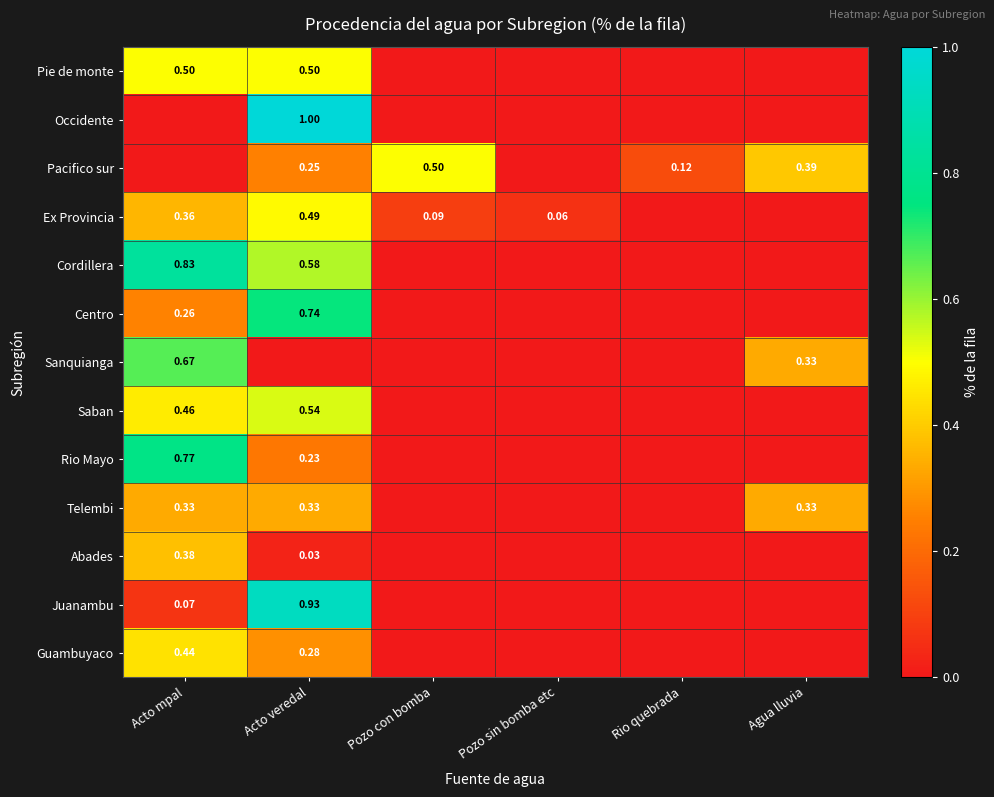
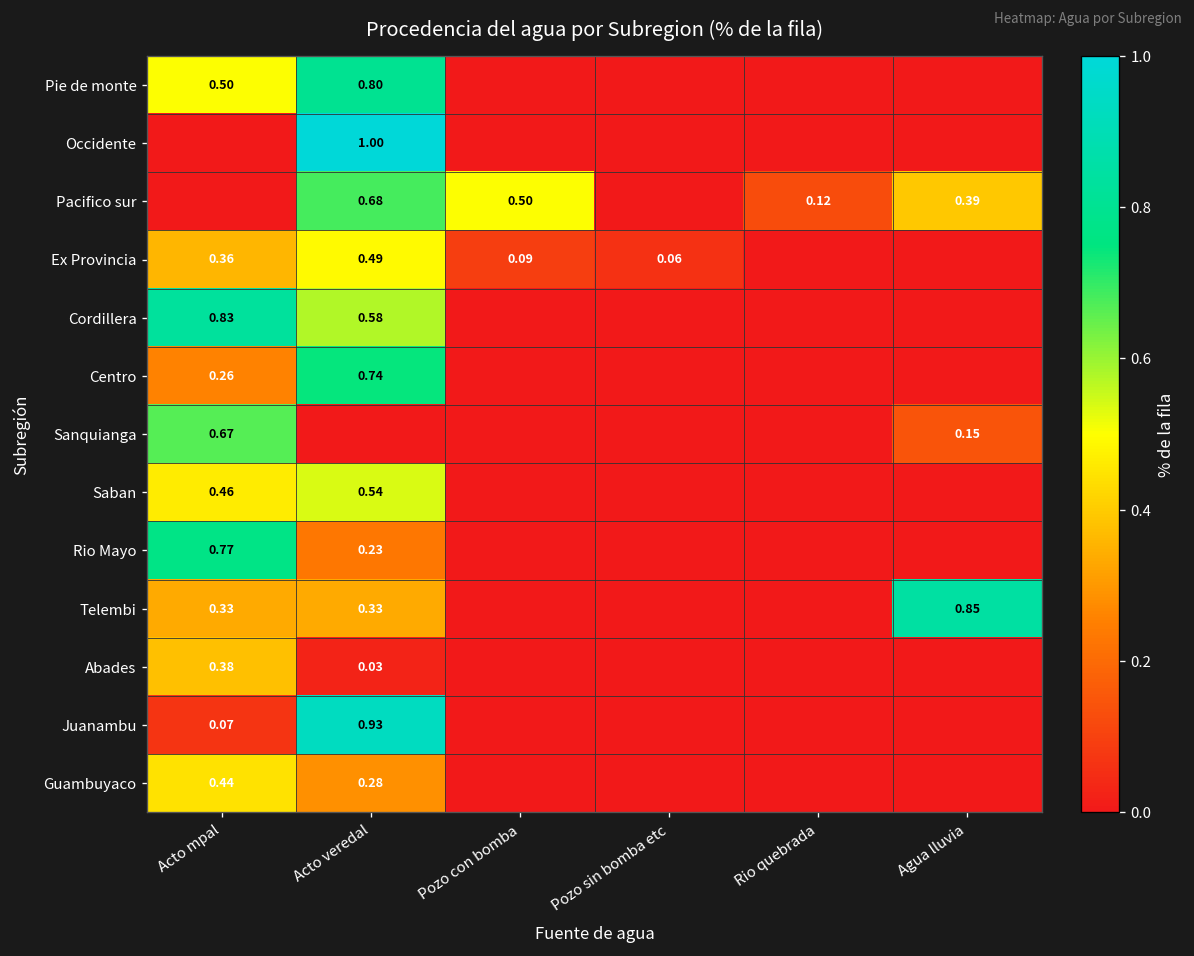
Pie de monte, Acto veredal: 0.50 -> 0.80
Pacifico sur, Acto veredal: 0.25 -> 0.68
Sanquianga, Agua lluvia: 0.33 -> 0.15
Telembi, Agua lluvia: 0.33 -> 0.85
